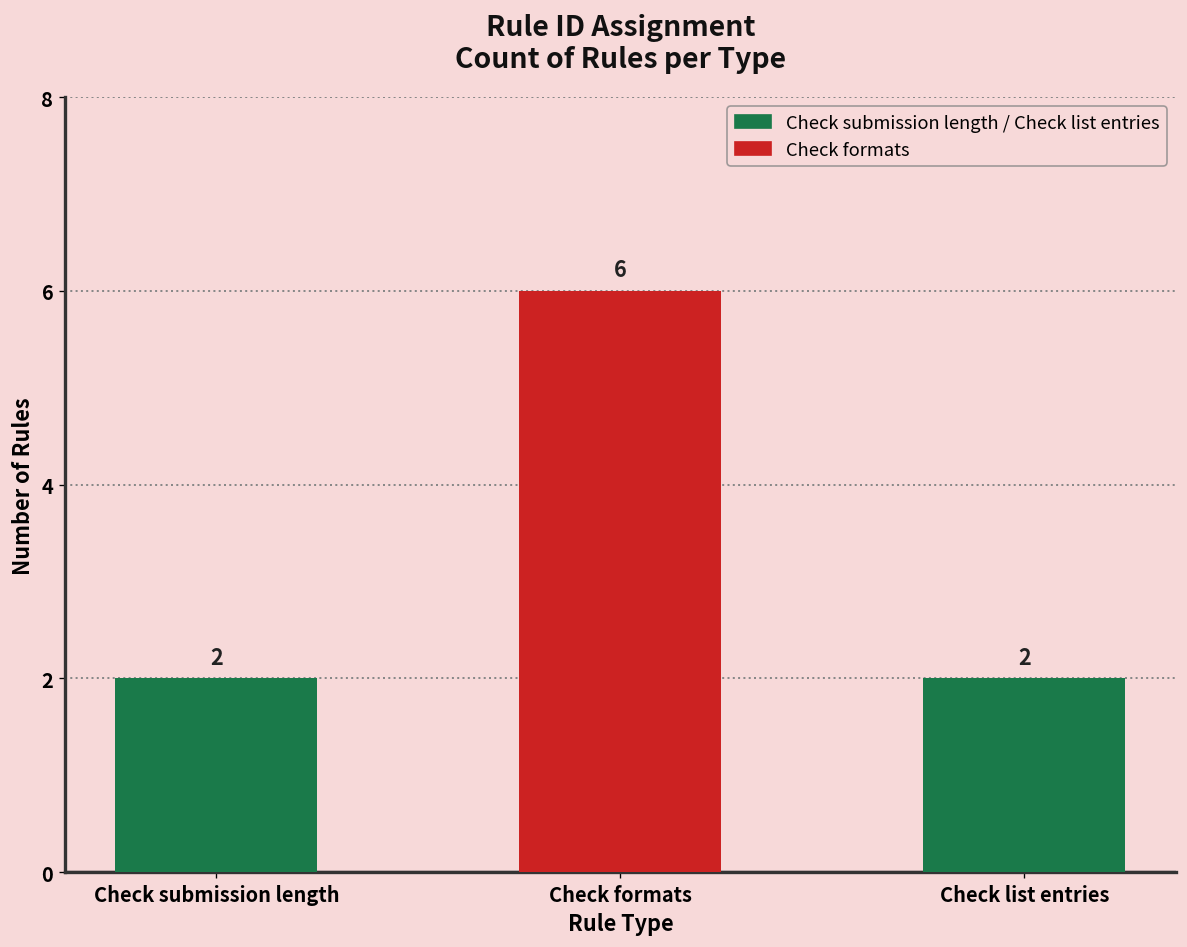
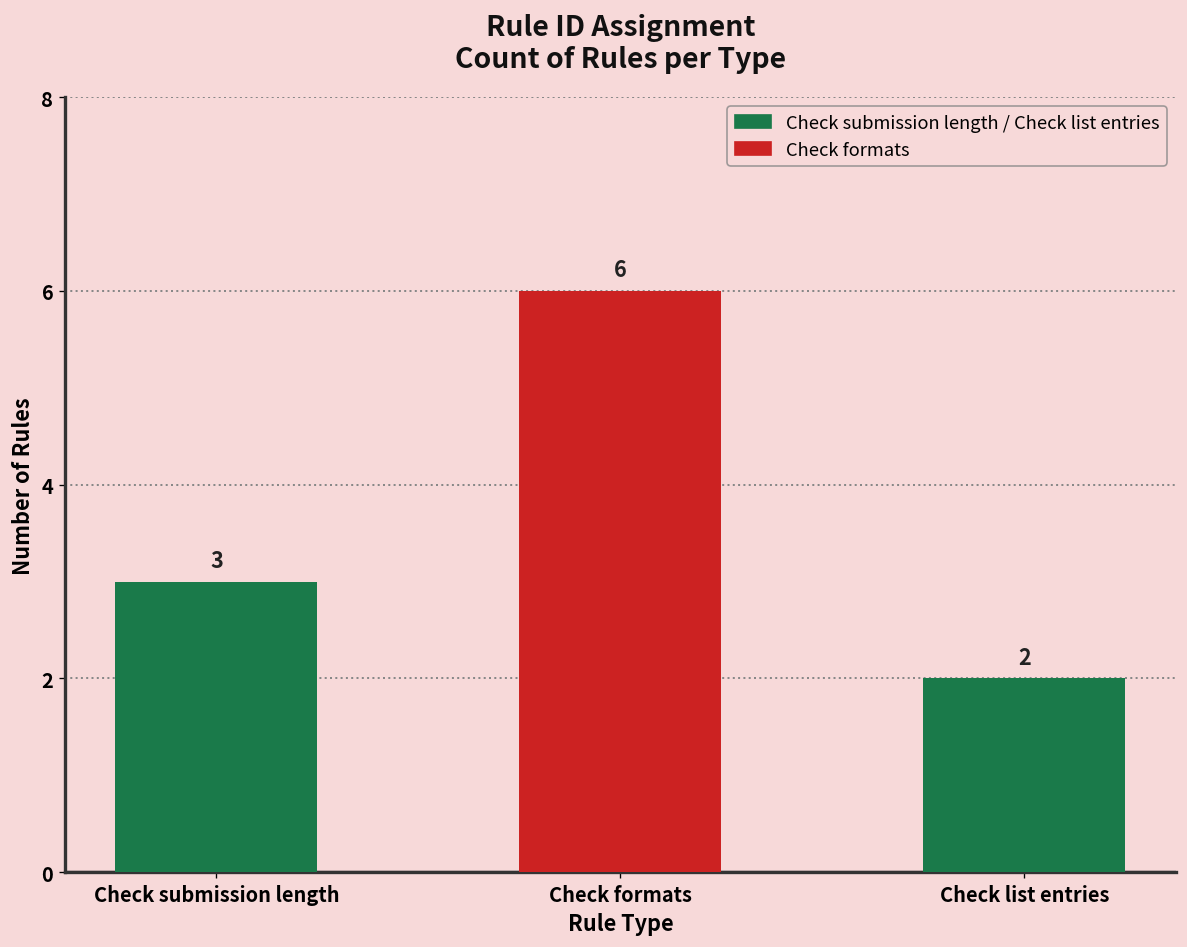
Check submission length: 2 -> 3
